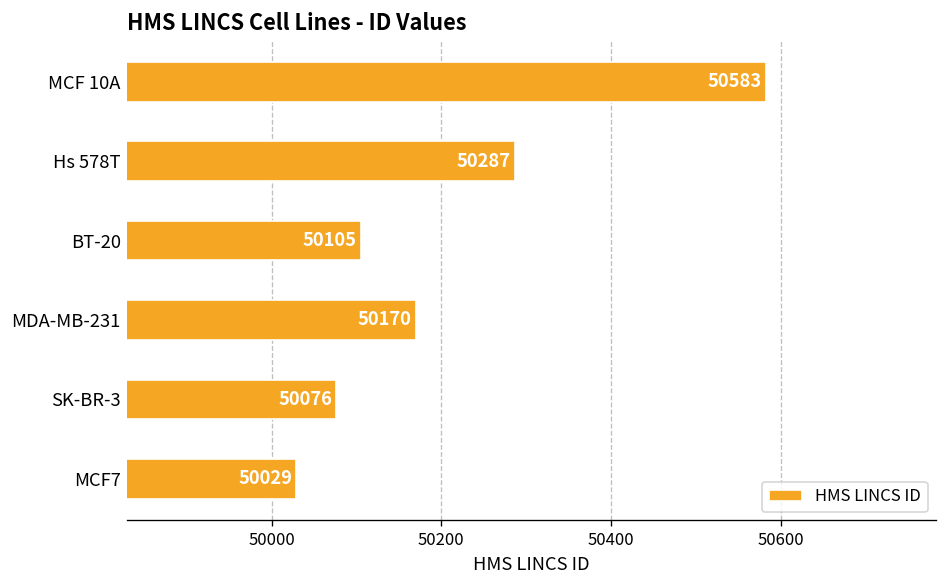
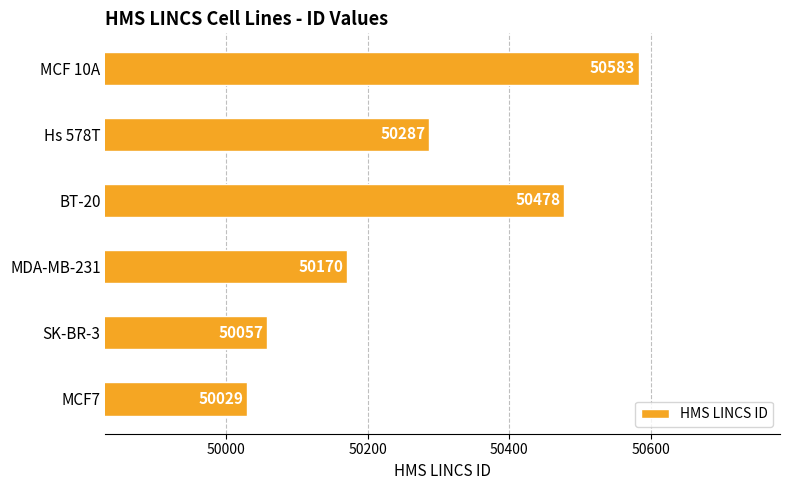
BT-20: 50105 -> 50478
SK-BR-3: 50076 -> 50057
